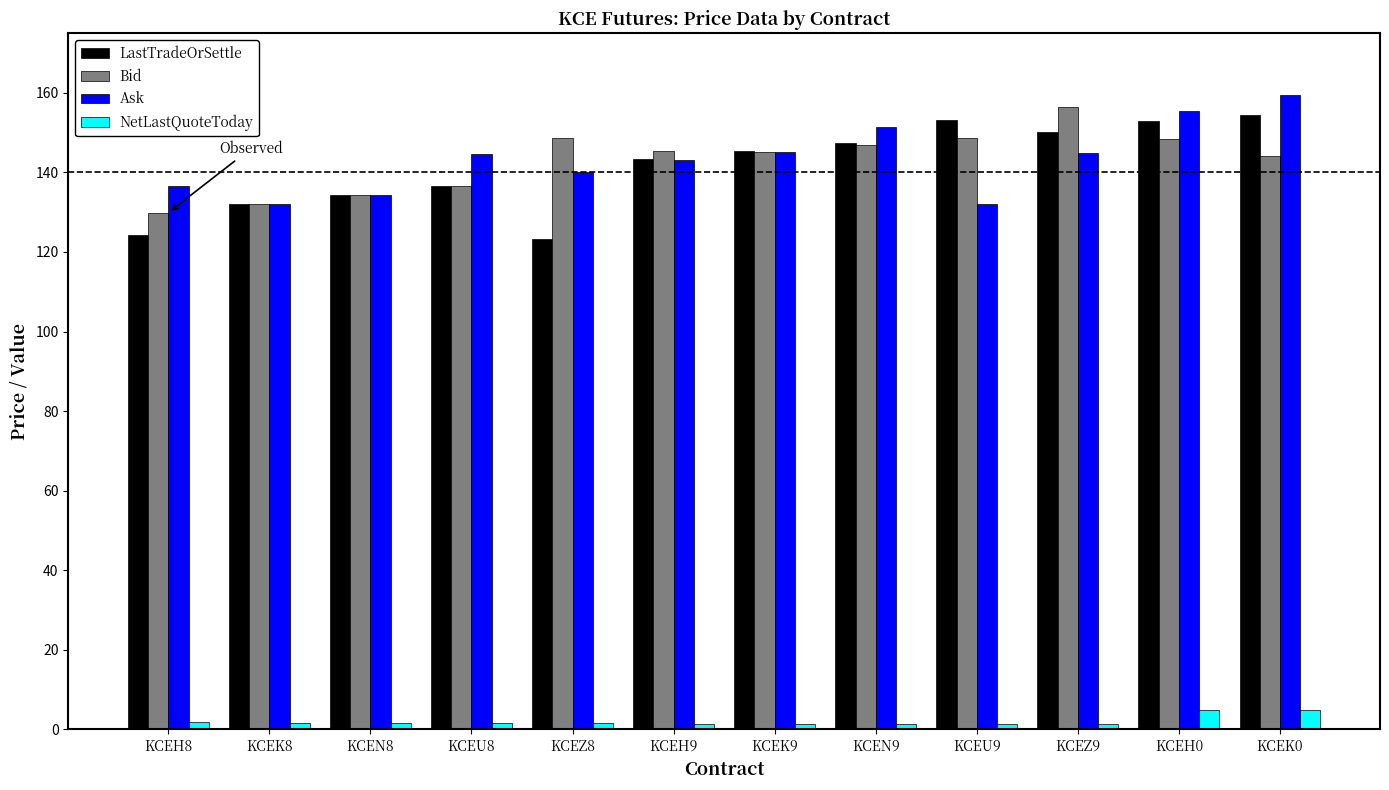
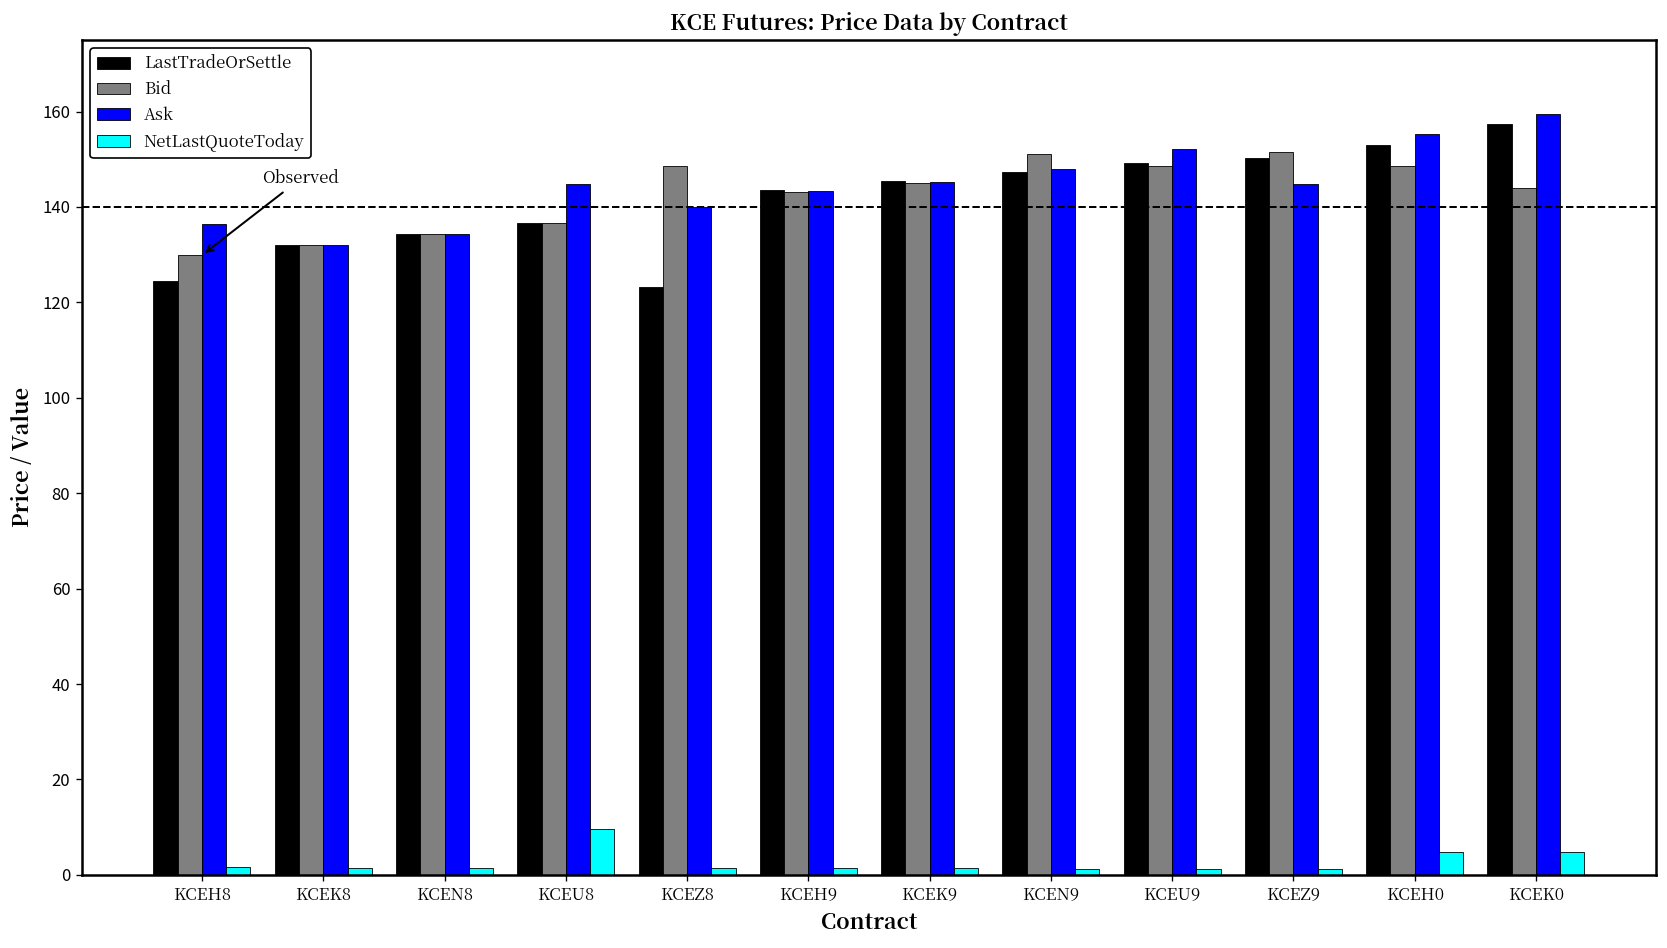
NetLastQuoteToday, KCEU8: 2 -> 10
Bid, KCEH9: 145 -> 143
Bid, KCEN9: 147 -> 151
Ask, KCEN9: 151 -> 148
LastTradeOrSettle, KCEU9: 153 -> 149
Ask, KCEU9: 132 -> 152
Bid, KCEZ9: 156 -> 151
LastTradeOrSettle, KCEK0: 155 -> 157
